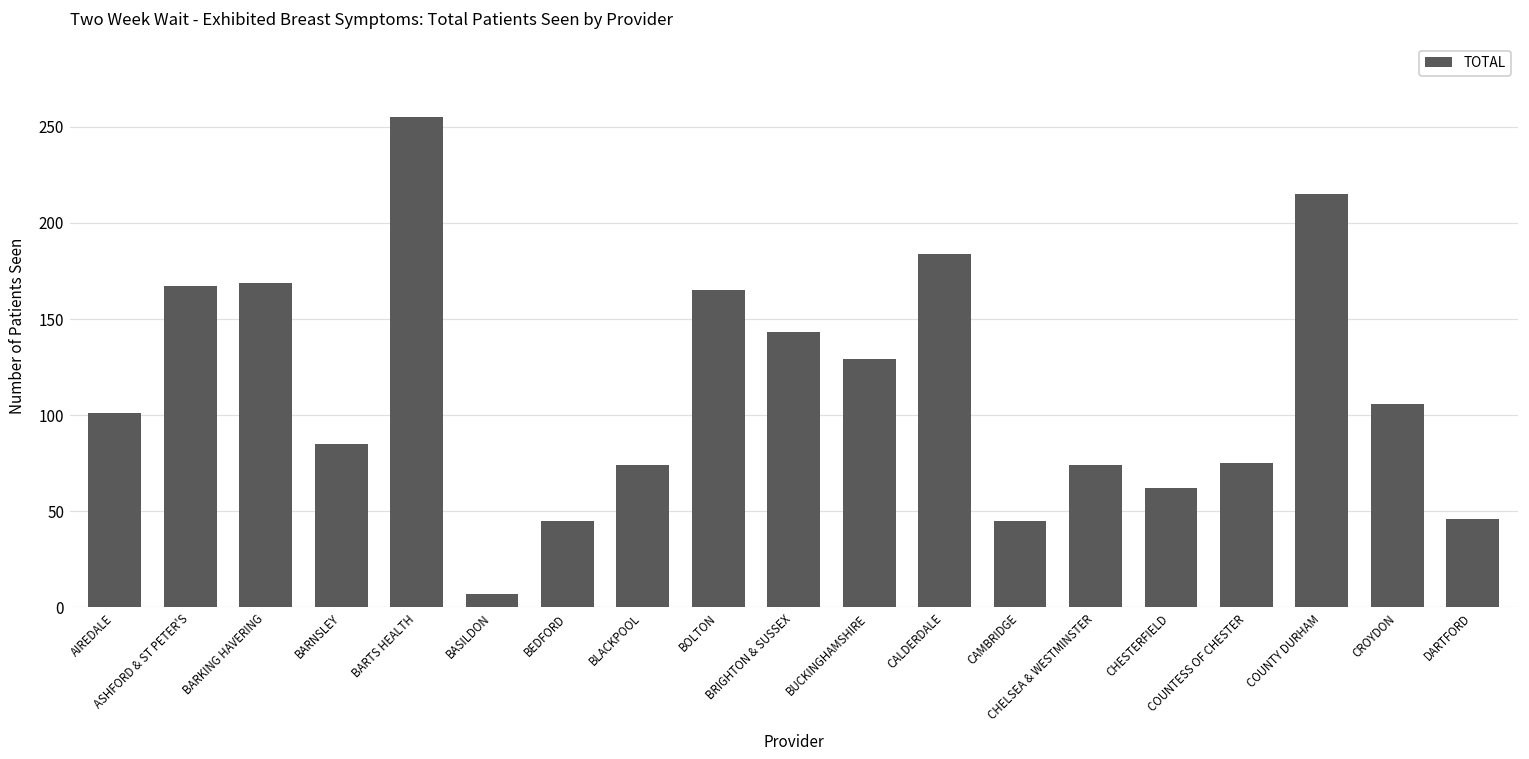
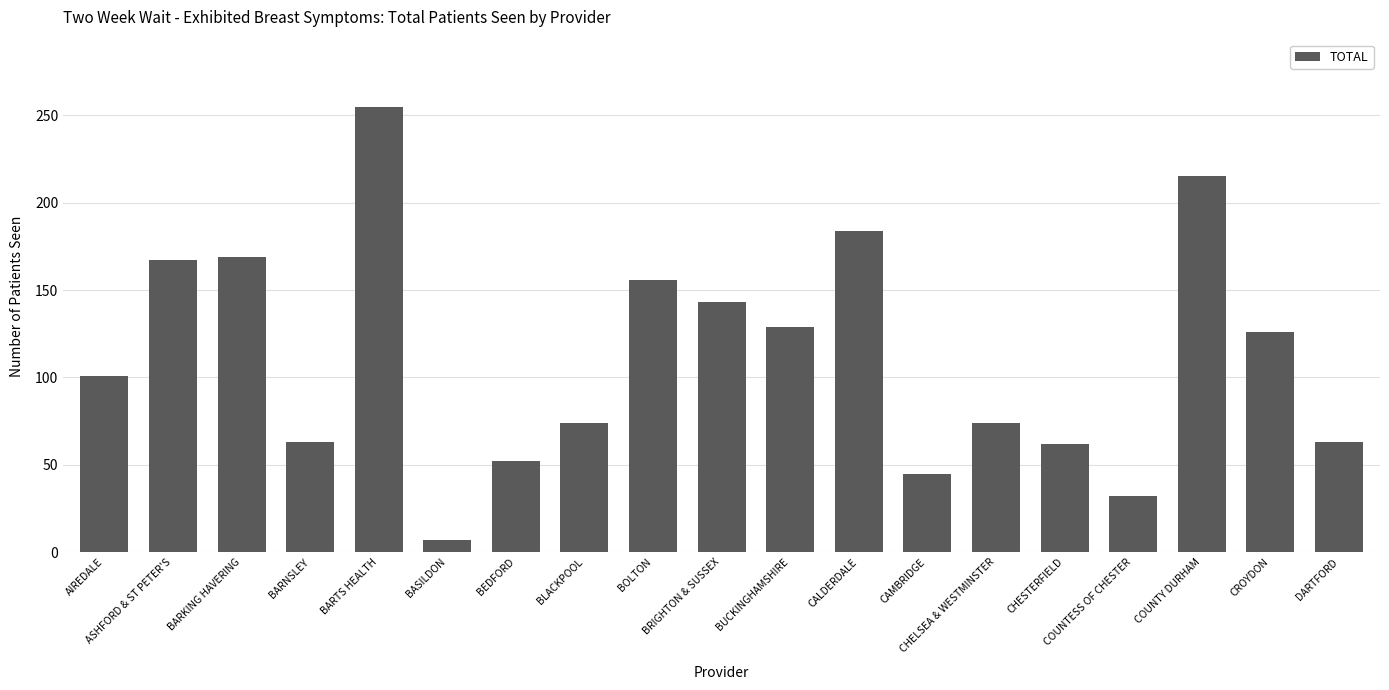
BARNSLEY: 85 -> 63
BEDFORD: 45 -> 52
BOLTON: 165 -> 156
COUNTESS OF CHESTER: 75 -> 32
CROYDON: 106 -> 126
DARTFORD: 46 -> 63
